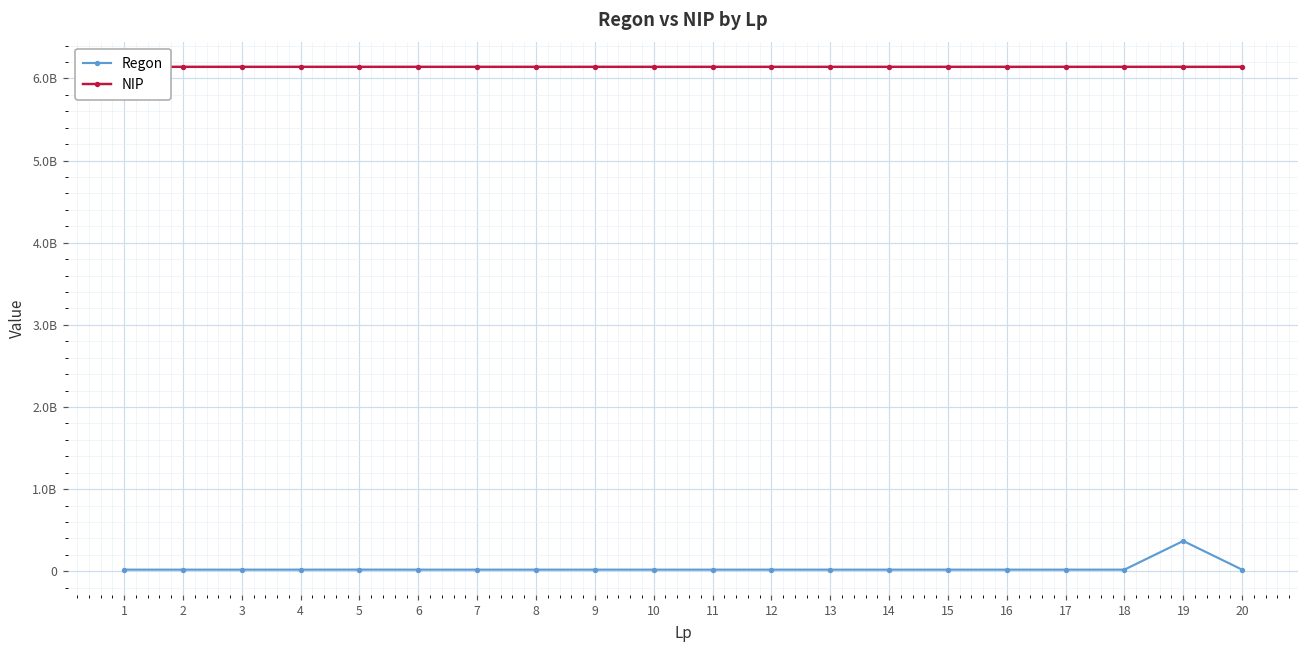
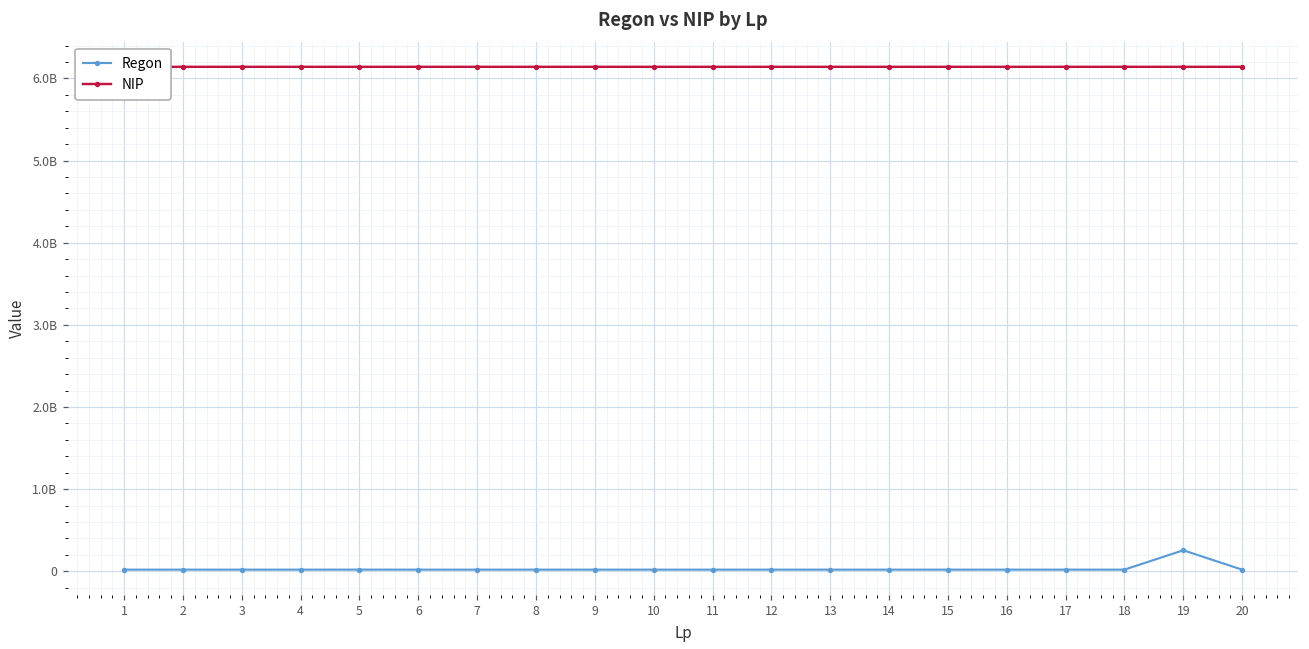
Regon, 19: 400000000 -> 300000000
